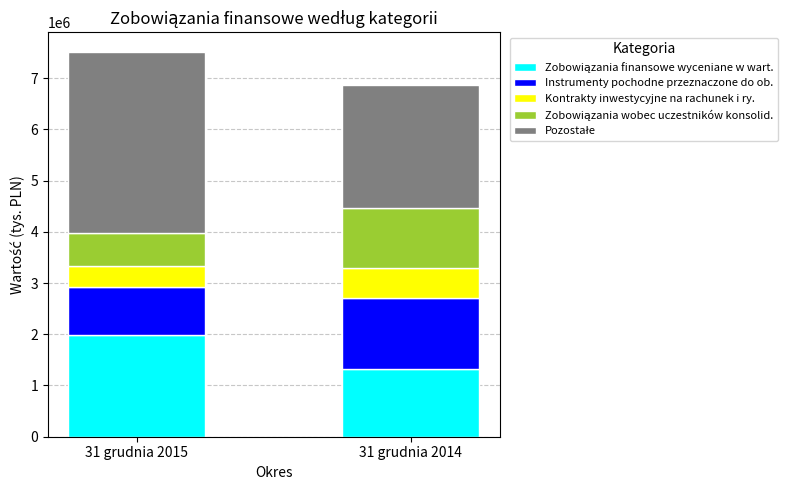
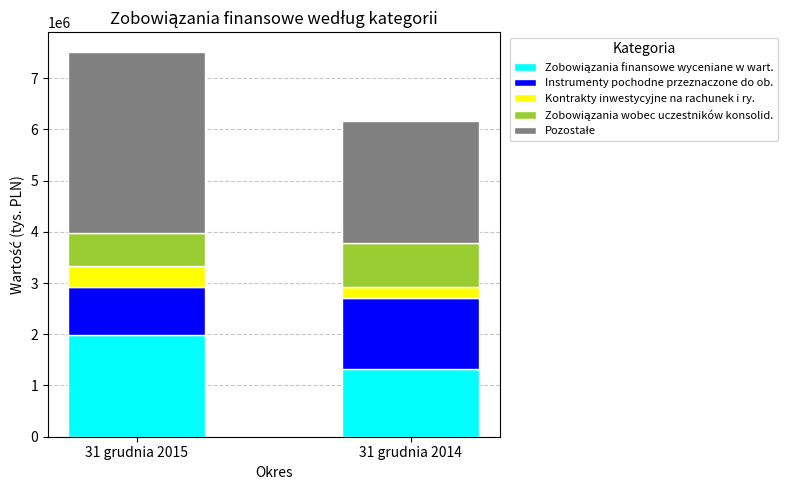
Kontrakty inwestycyjne na rachunek i ry., 31 grudnia 2014: 600000 -> 200000
Zobowiązania wobec uczestników konsolid., 31 grudnia 2014: 1200000 -> 900000
